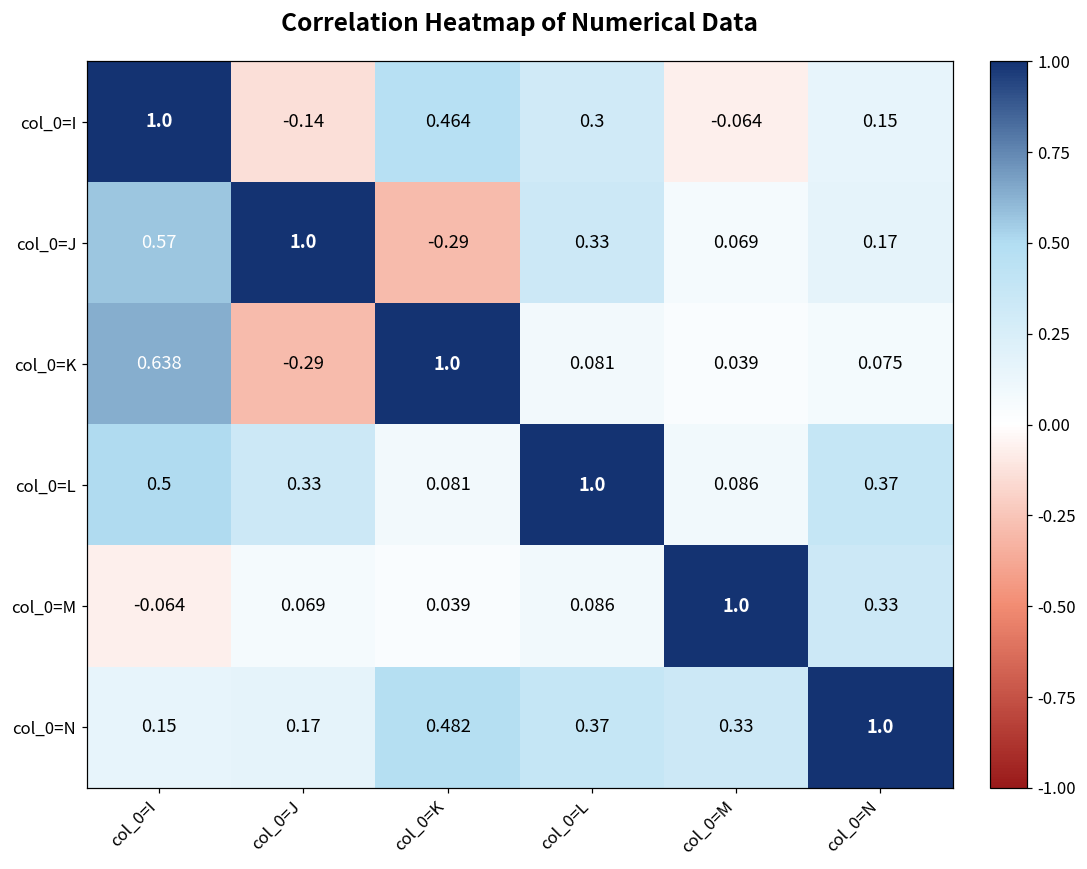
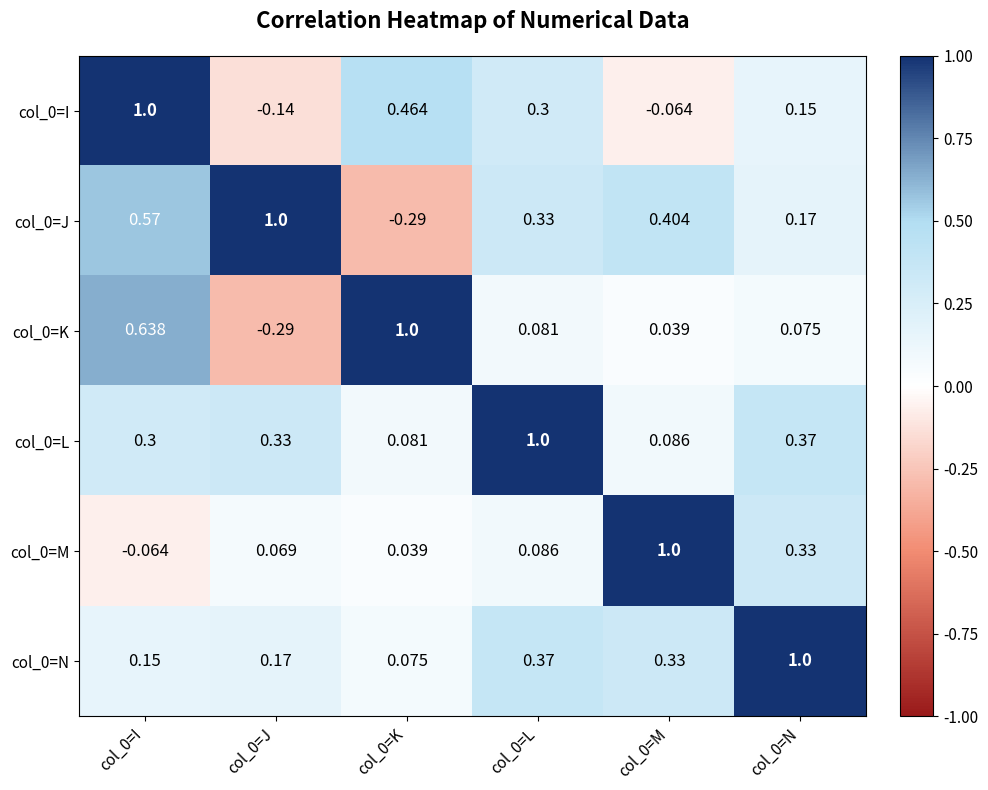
col_0=J, col_0=M: 0.069 -> 0.404
col_0=L, col_0=I: 0.5 -> 0.3
col_0=N, col_0=K: 0.482 -> 0.075
